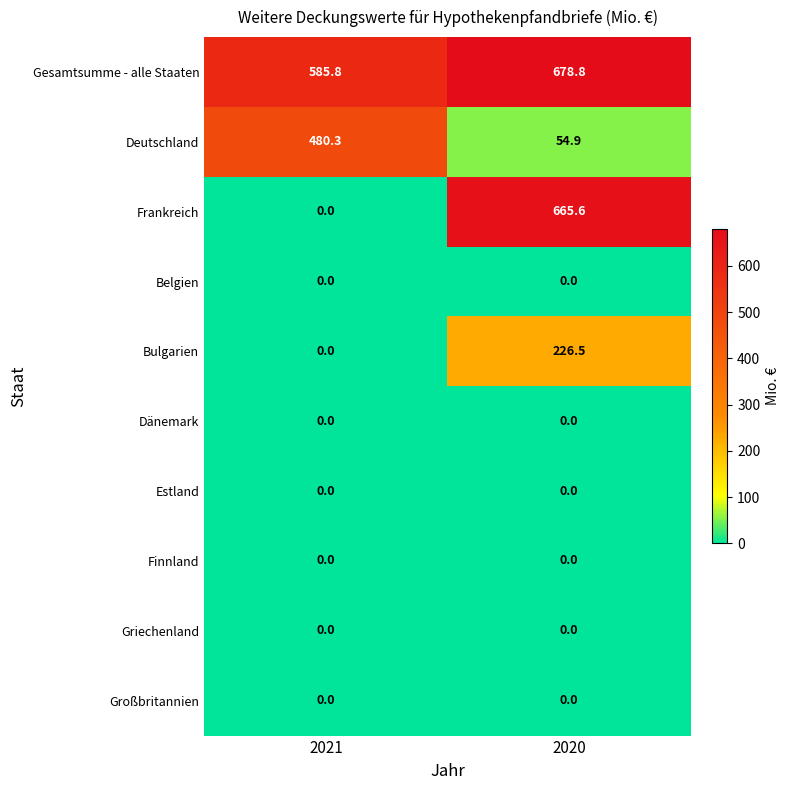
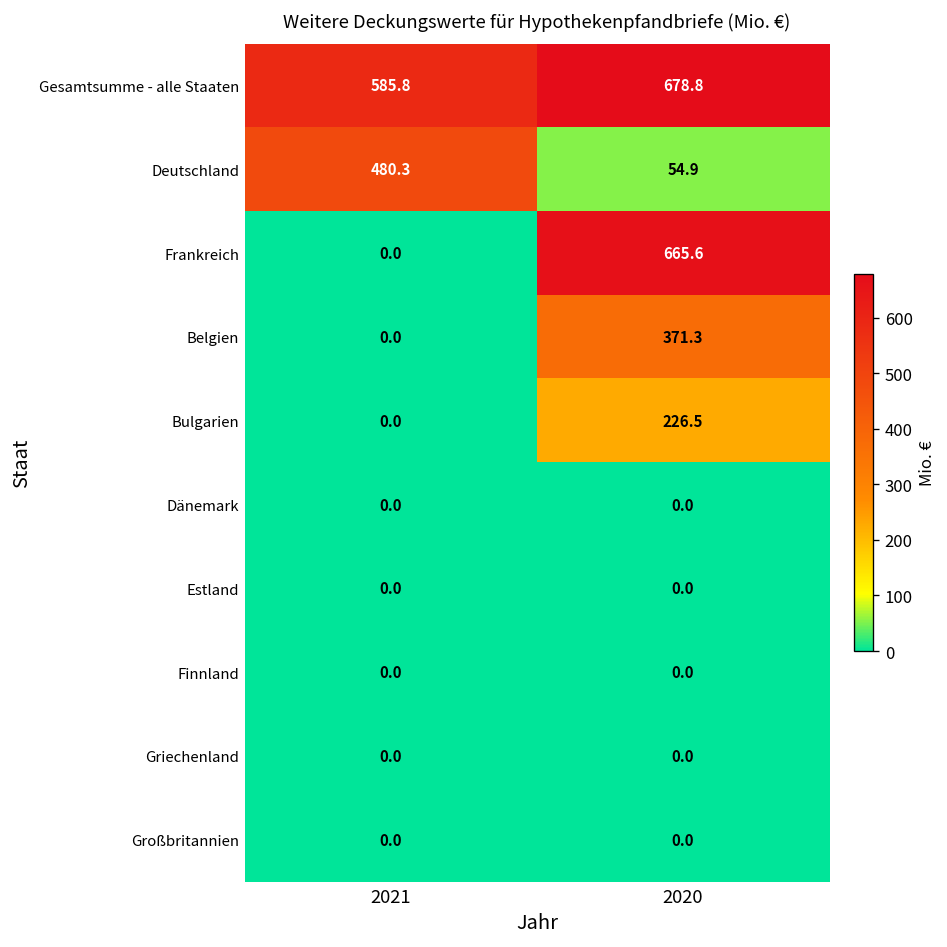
Belgien, 2020: 0.0 -> 371.3
